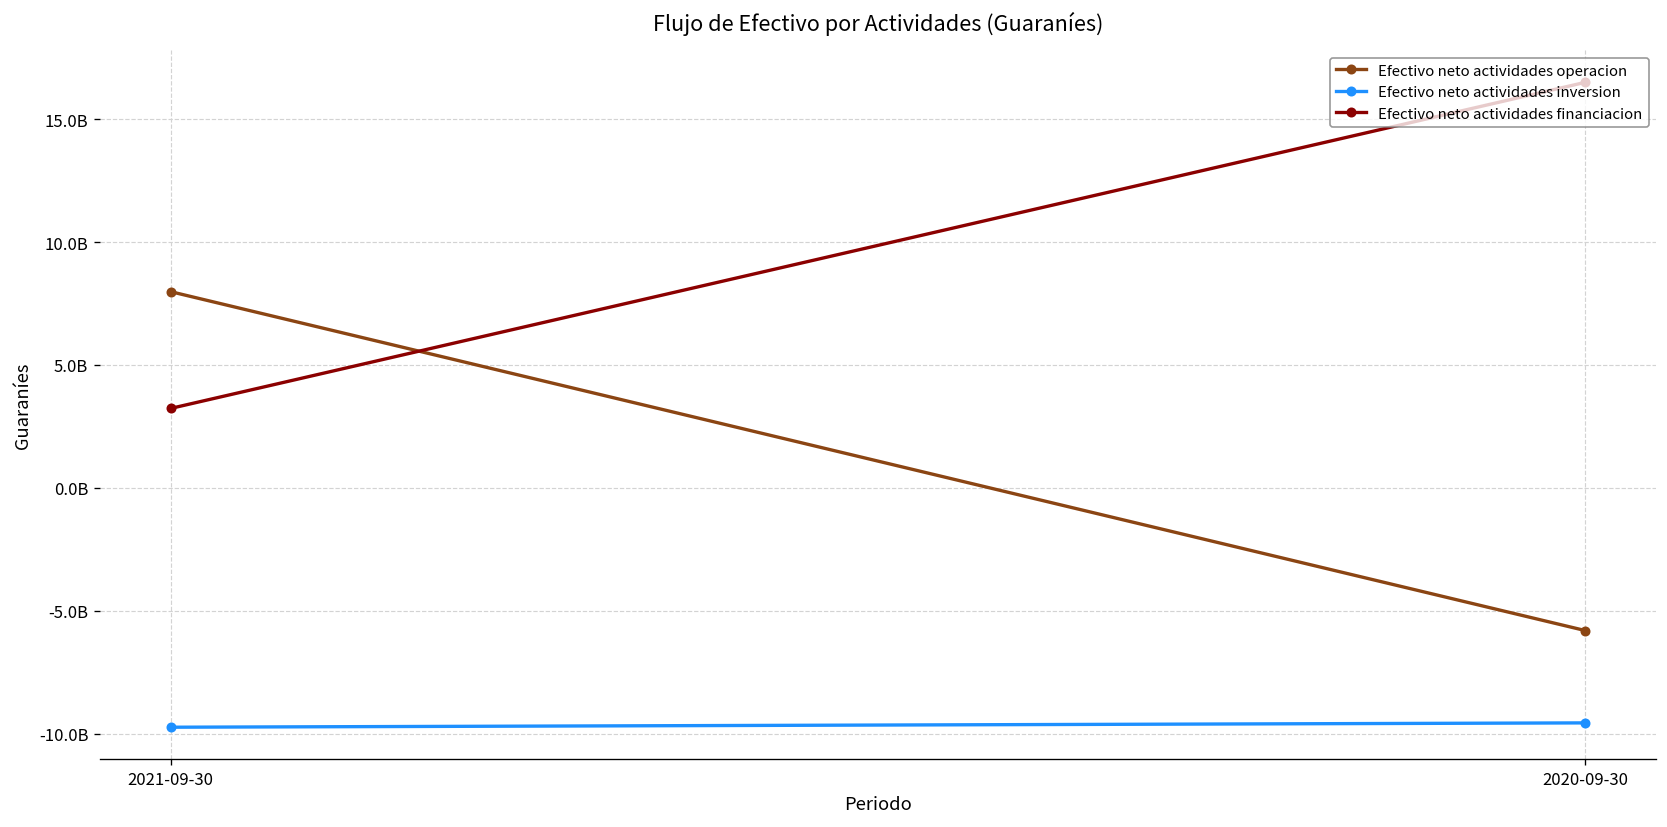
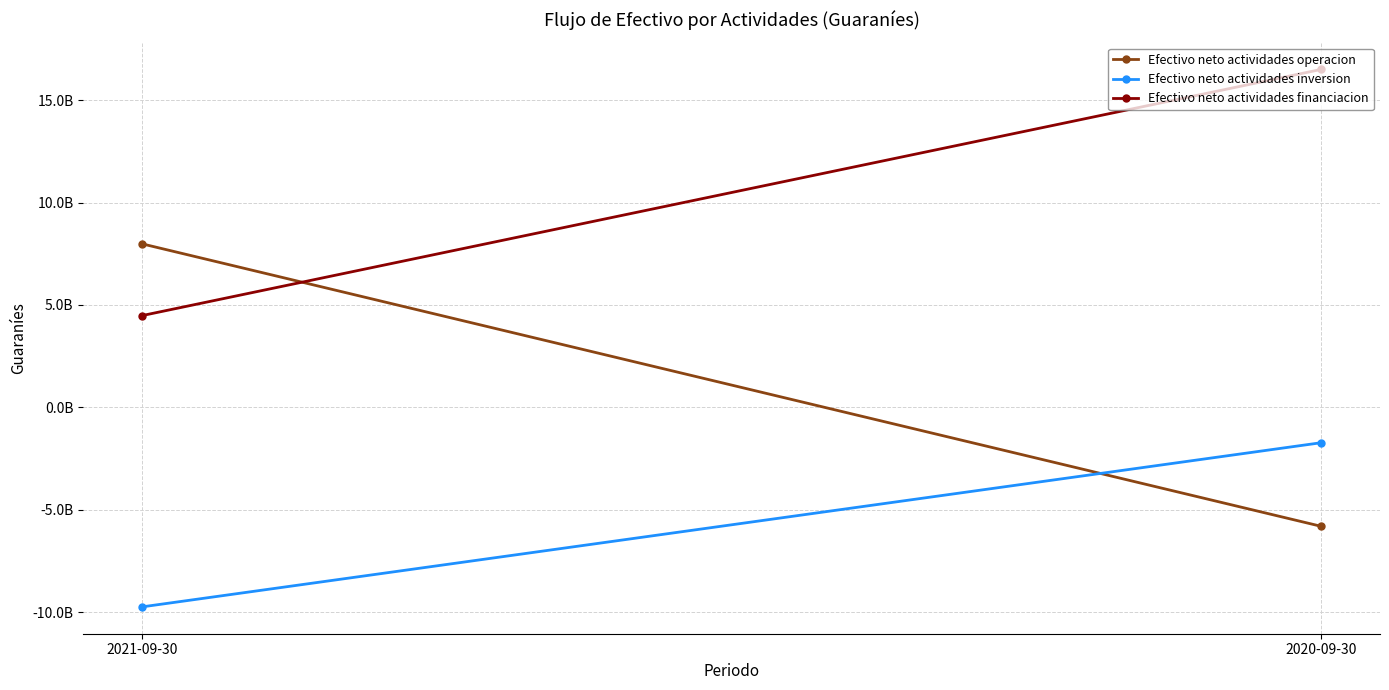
Efectivo neto actividades financiacion, 2021-09-30: 3200000000 -> 4500000000
Efectivo neto actividades inversion, 2020-09-30: -9600000000 -> -1700000000
